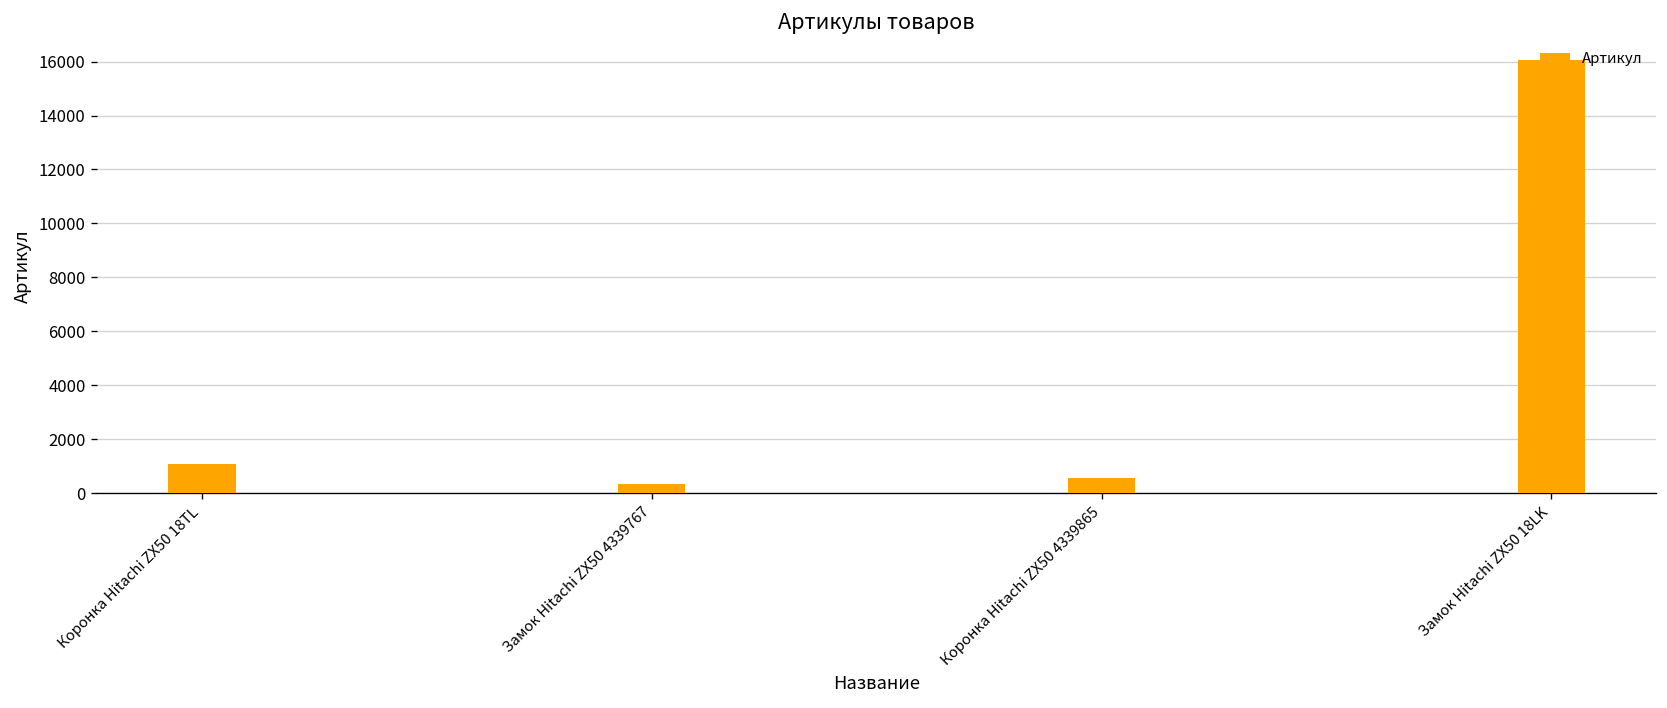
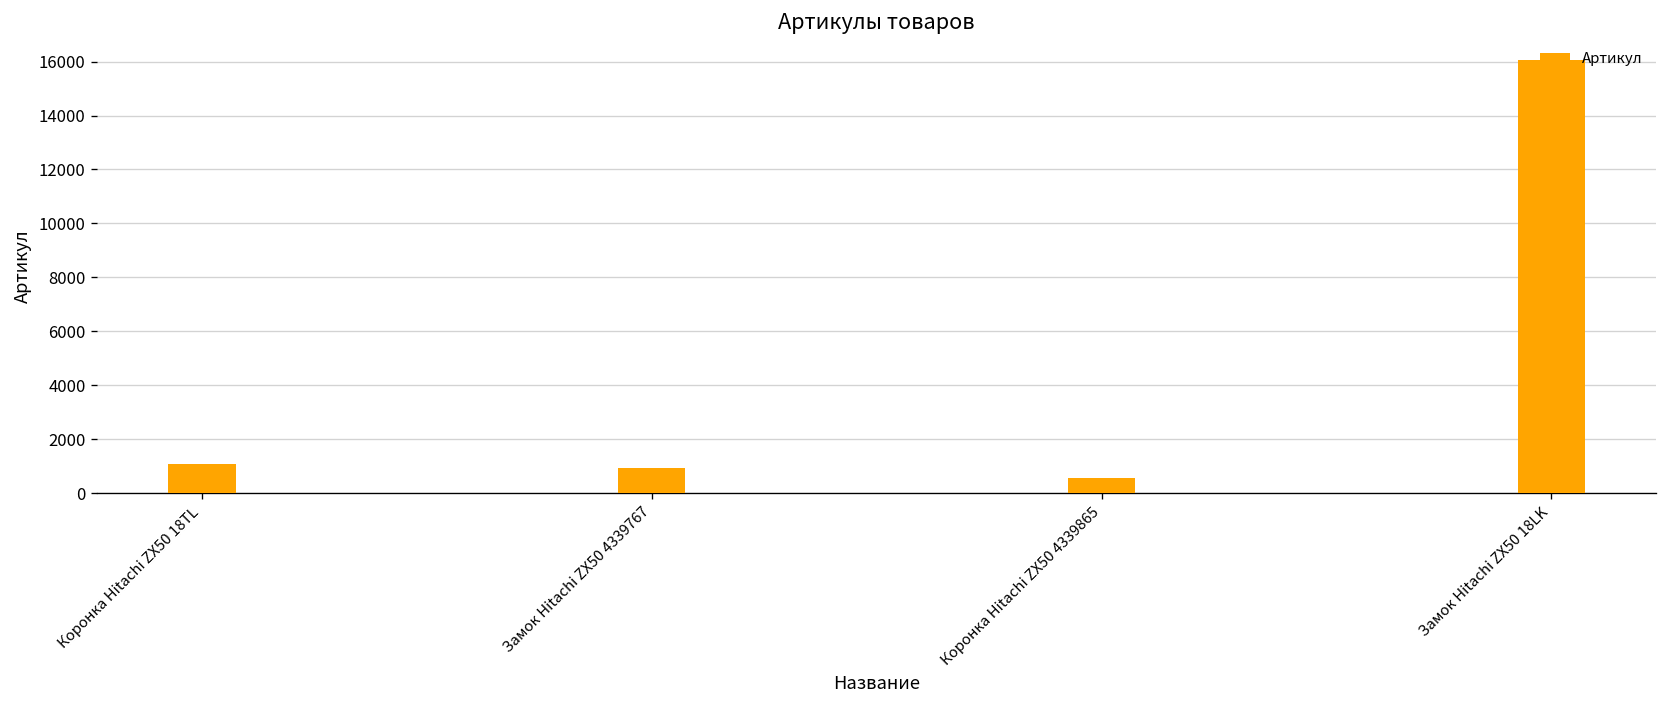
Замок Hitachi ZX50 4339767: 300 -> 900
